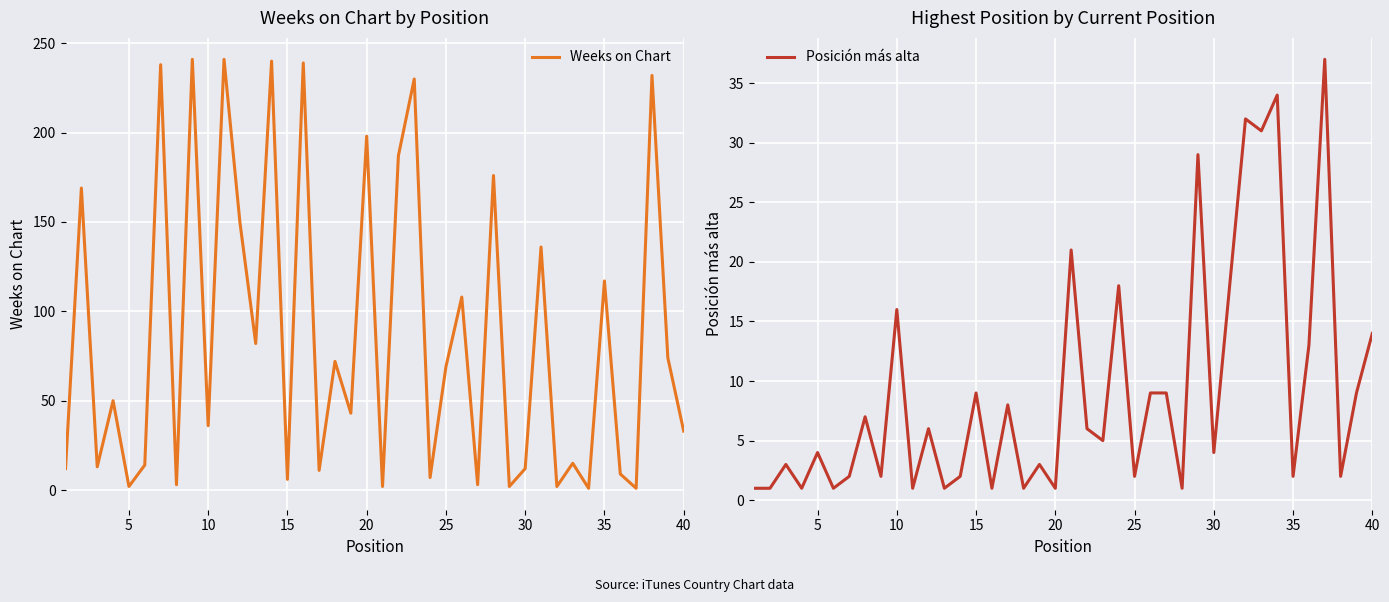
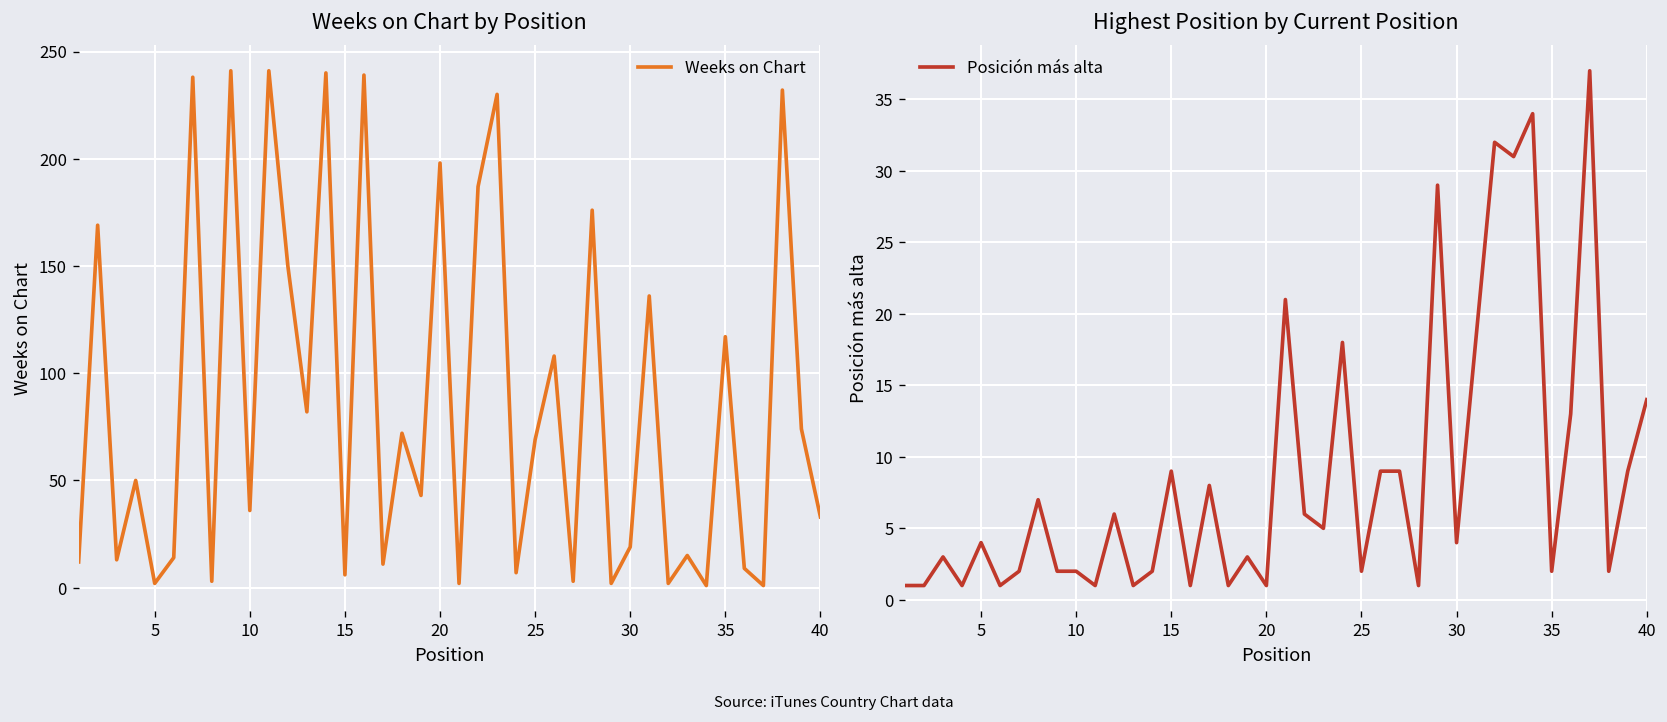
Weeks on Chart by Position, 30: 12 -> 19
Highest Position by Current Position, 10: 16 -> 2
